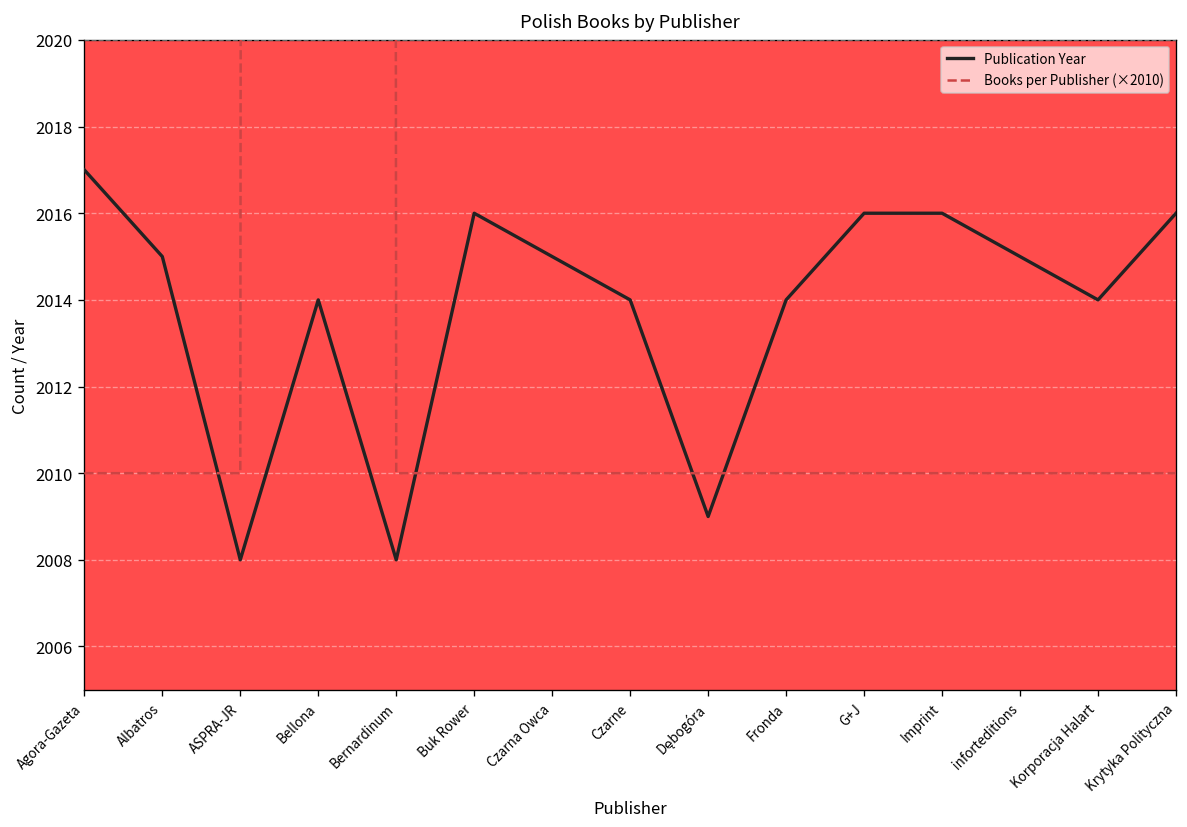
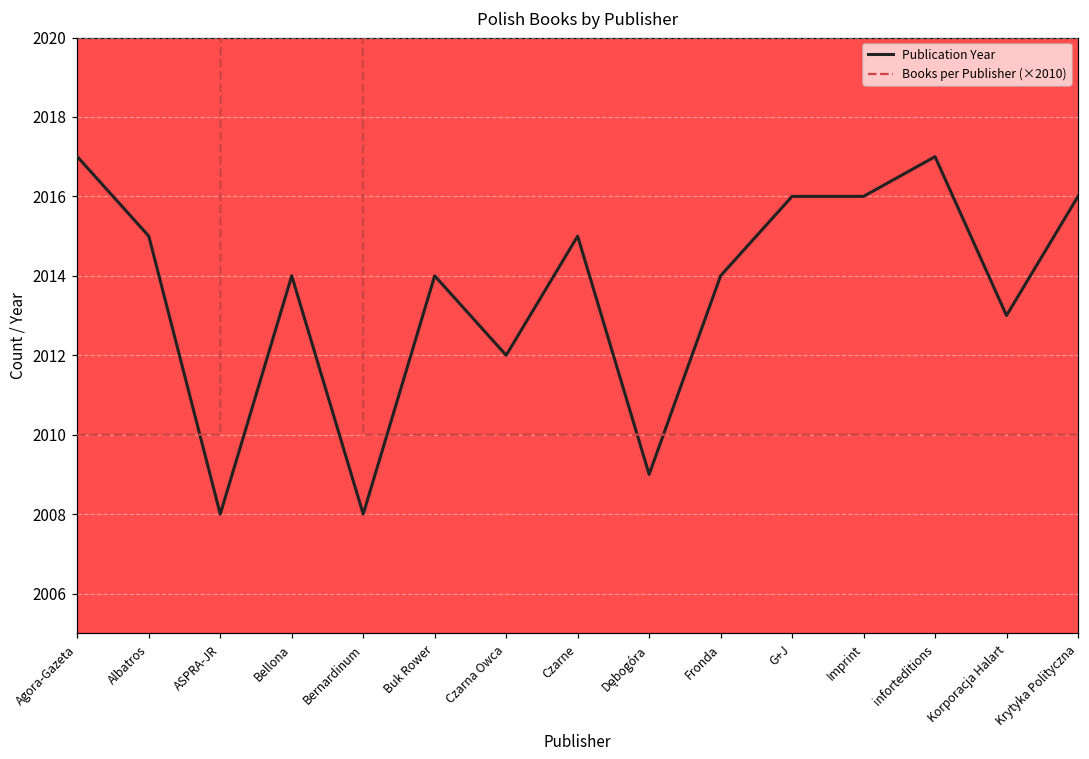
Publication Year, Buk Rower: 2016 -> 2014
Publication Year, Czarna Owca: 2015 -> 2012
Publication Year, Czarne: 2014 -> 2015
Publication Year, inforteditions: 2015 -> 2017
Publication Year, Korporacja Halart: 2014 -> 2013
